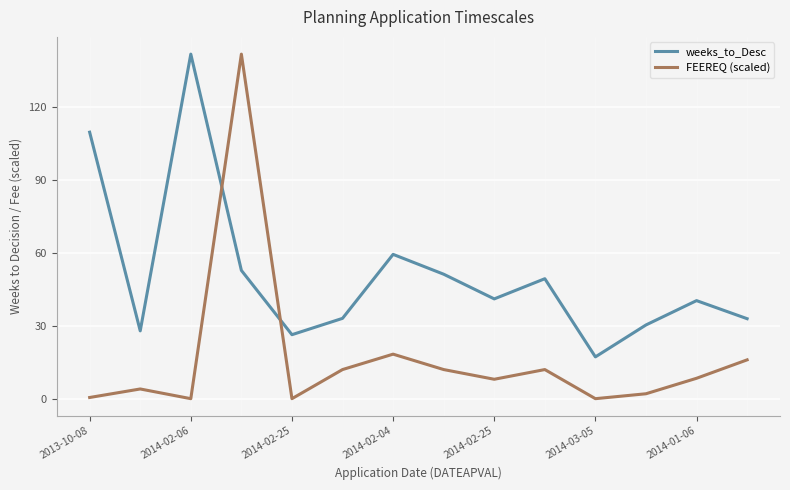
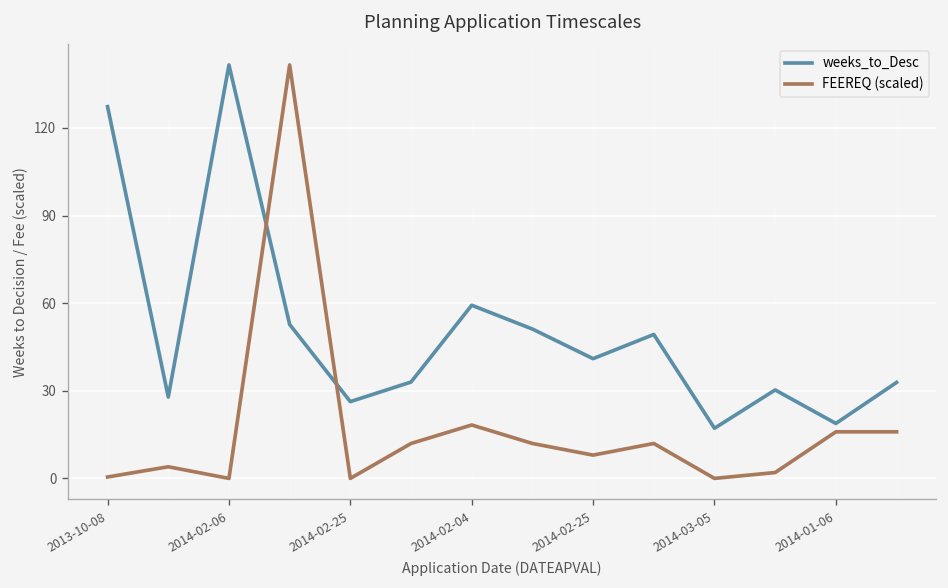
weeks_to_Desc, 2013-10-08: 109 -> 127
weeks_to_Desc, 2014-01-06: 40 -> 19
FEEREQ (scaled), 2014-01-06: 8 -> 16
